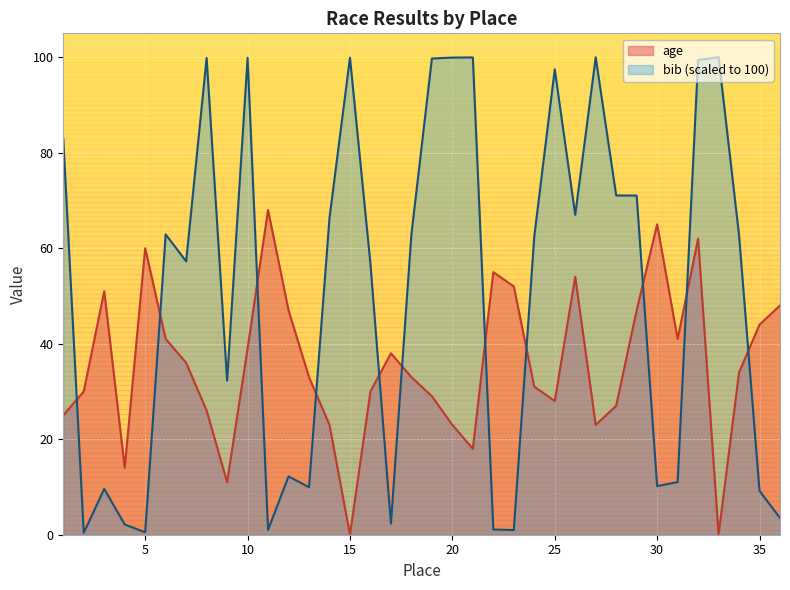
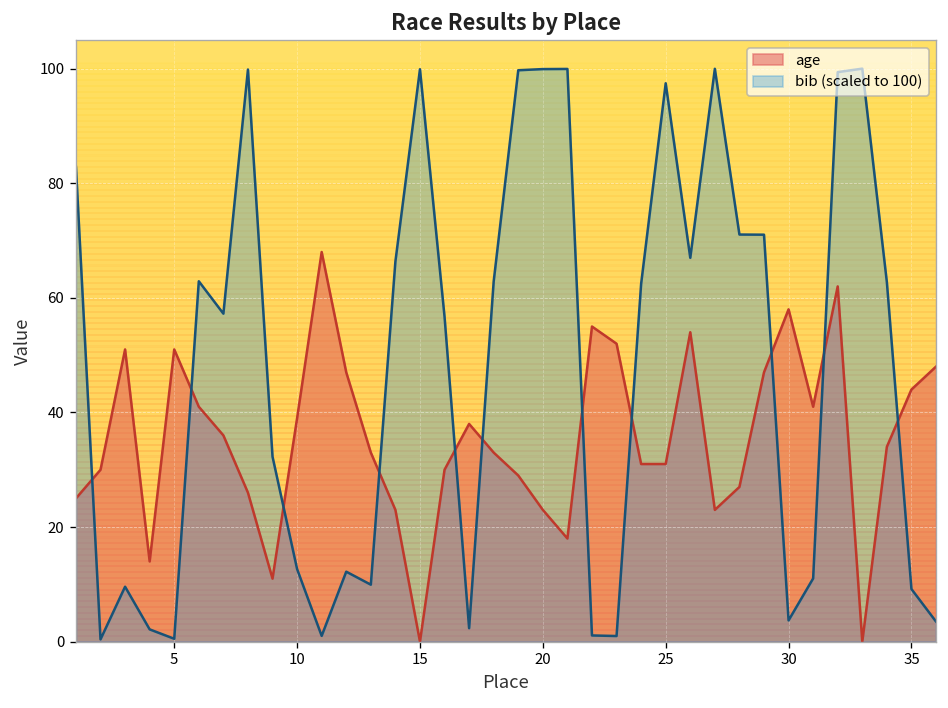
age, 5: 60 -> 51
bib (scaled to 100), 10: 100 -> 13
age, 25: 28 -> 31
age, 30: 65 -> 58
bib (scaled to 100), 30: 10 -> 4
